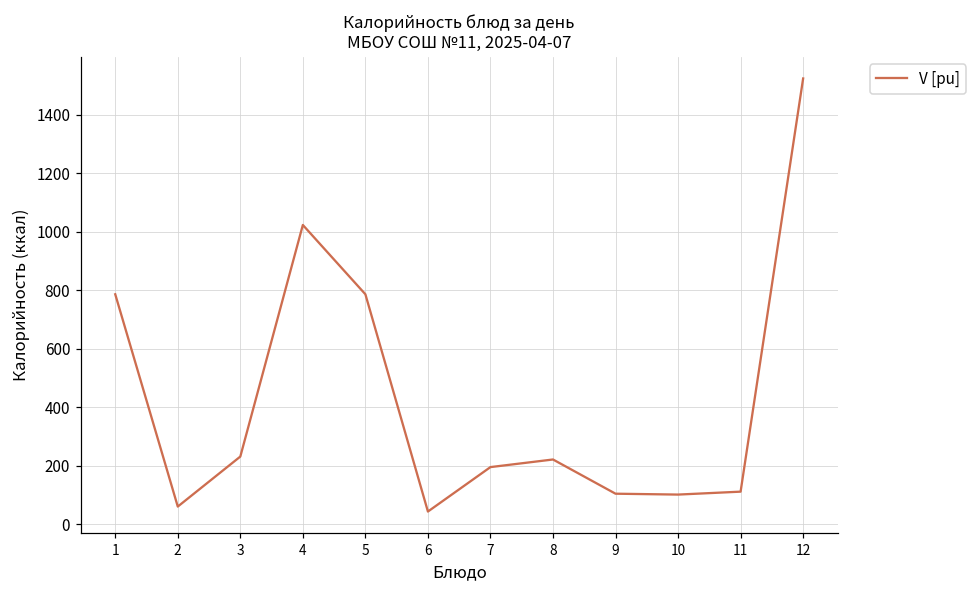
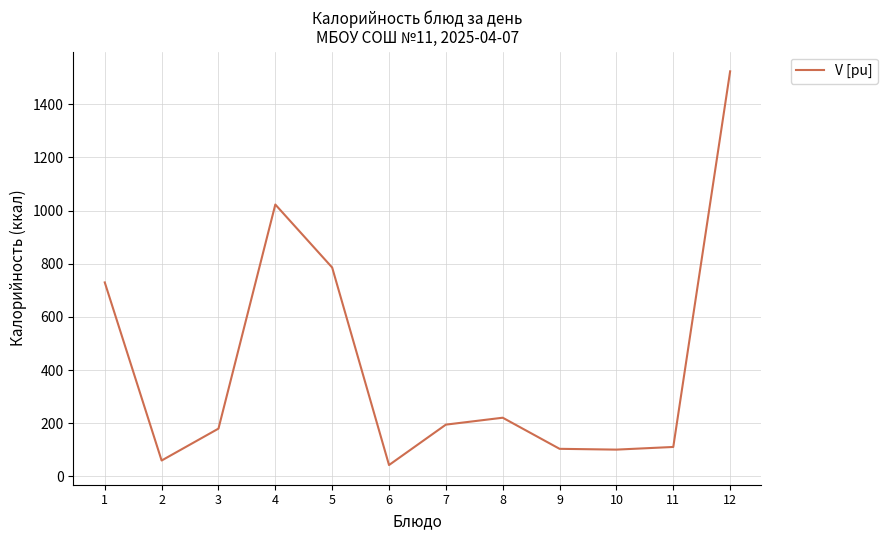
1: 790 -> 730
3: 230 -> 180
